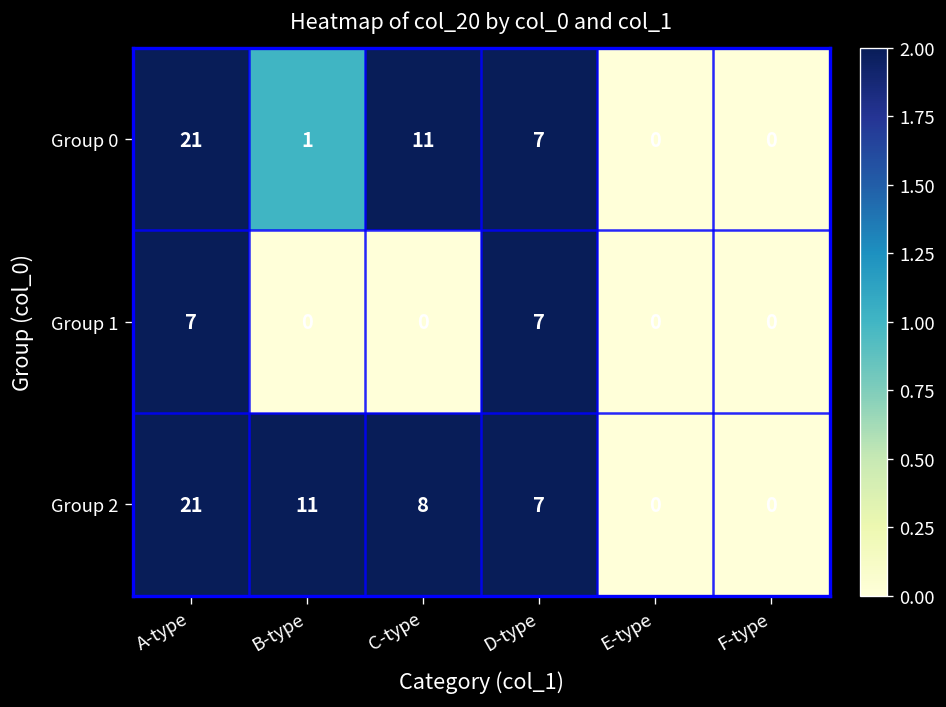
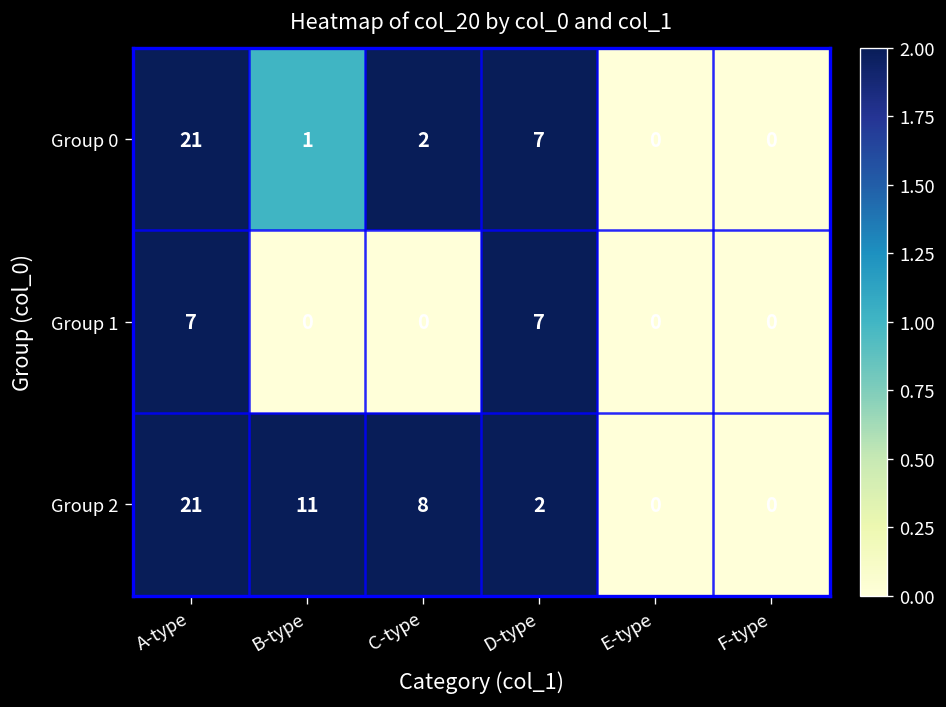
Group 0, C-type: 11 -> 2
Group 2, D-type: 7 -> 2
